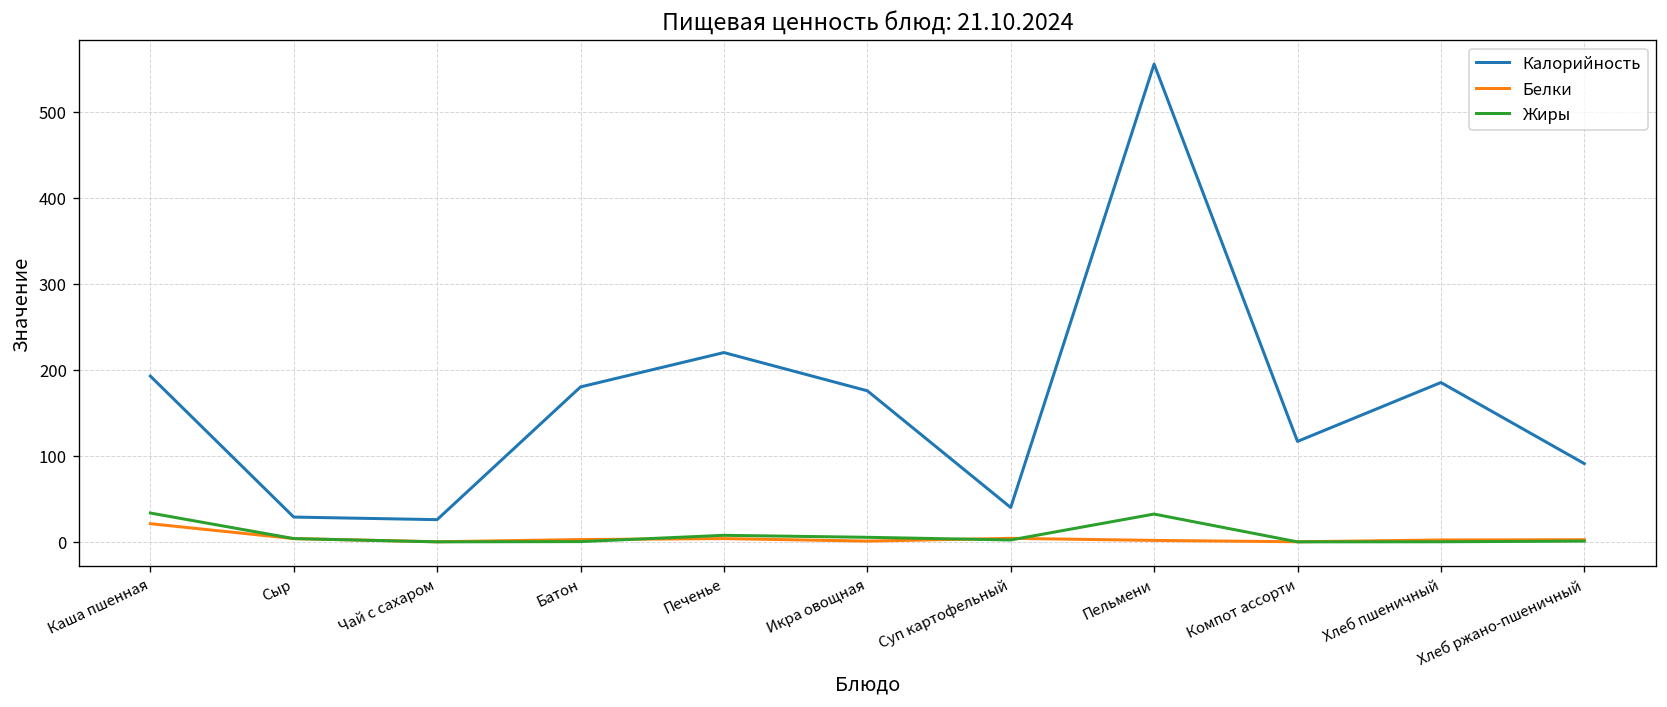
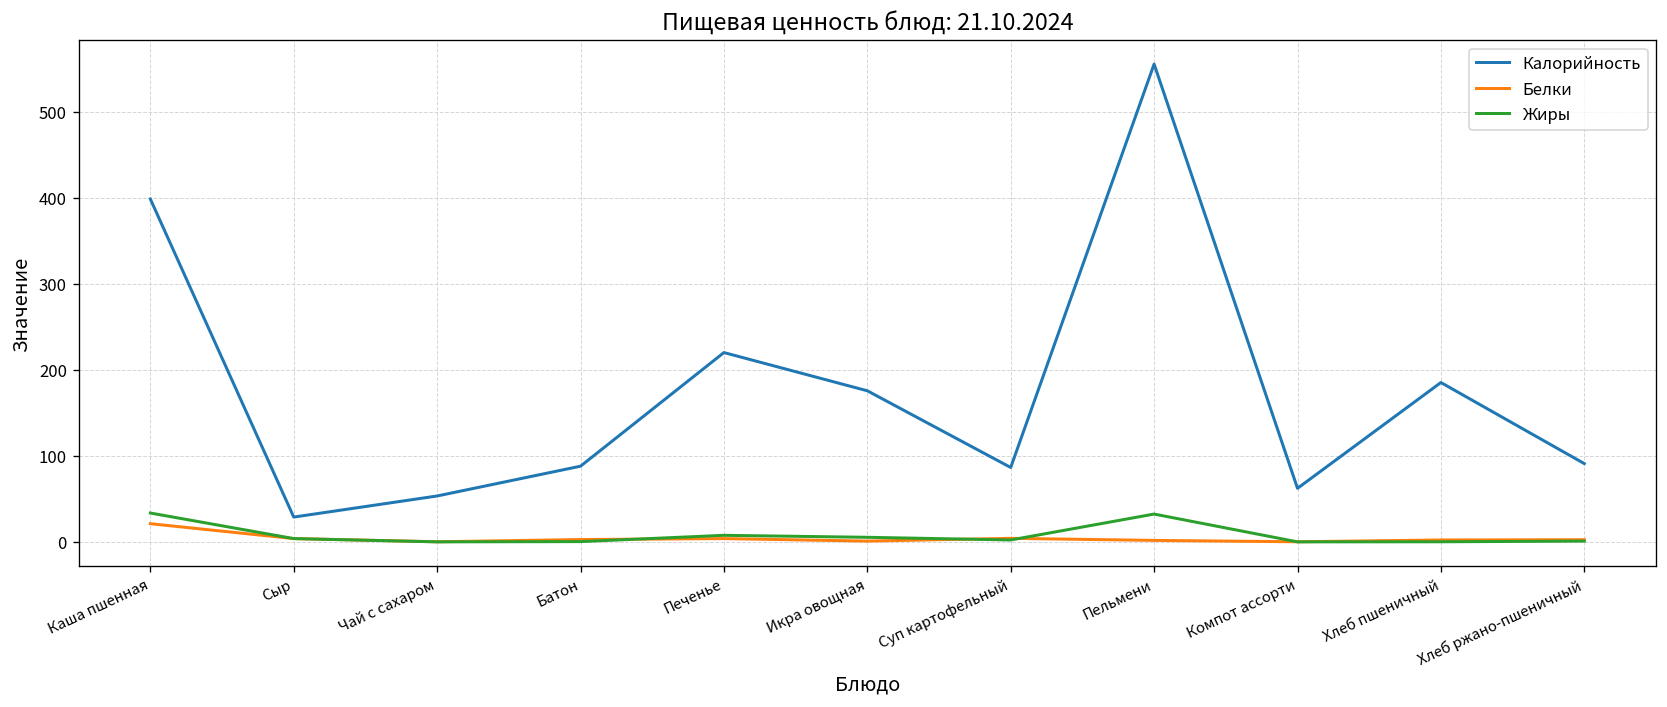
Калорийность, Каша пшенная: 190 -> 400
Калорийность, Чай с сахаром: 30 -> 50
Калорийность, Батон: 180 -> 90
Калорийность, Суп картофельный: 40 -> 90
Калорийность, Компот ассорти: 120 -> 60
